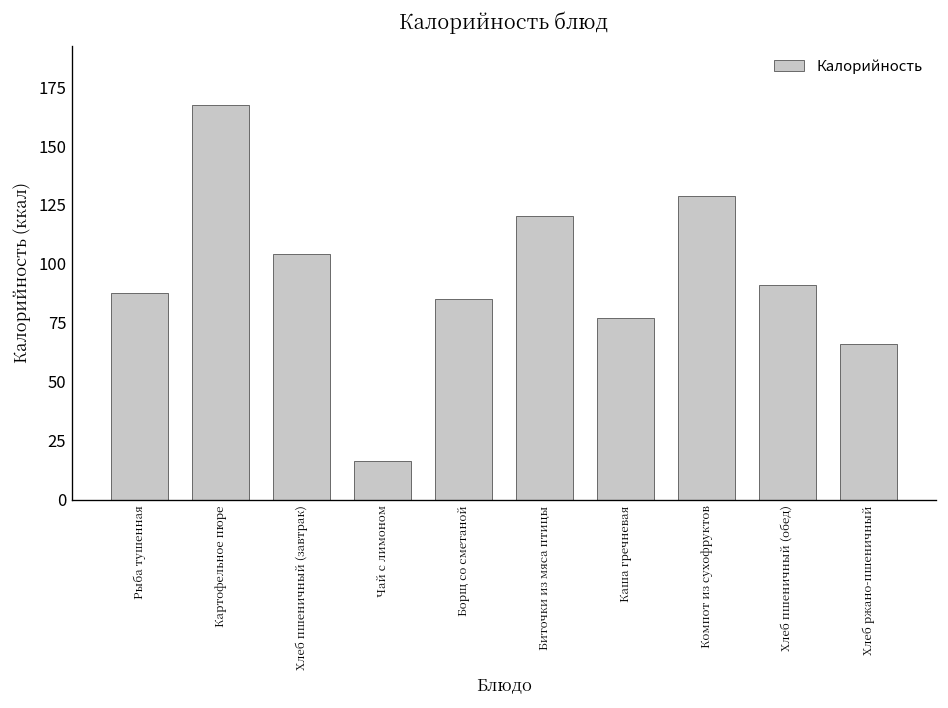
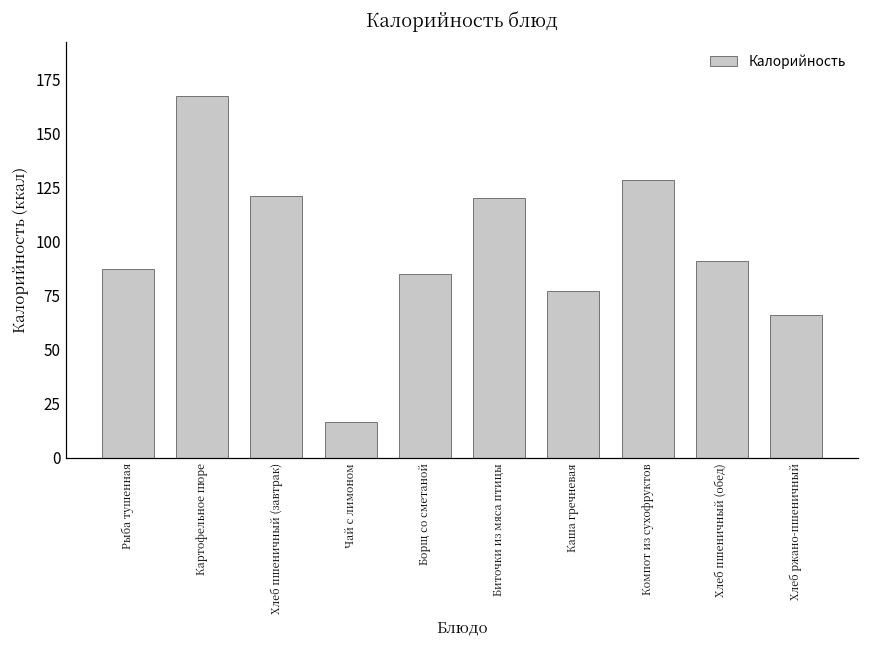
Хлеб пшеничный (завтрак): 104 -> 121
